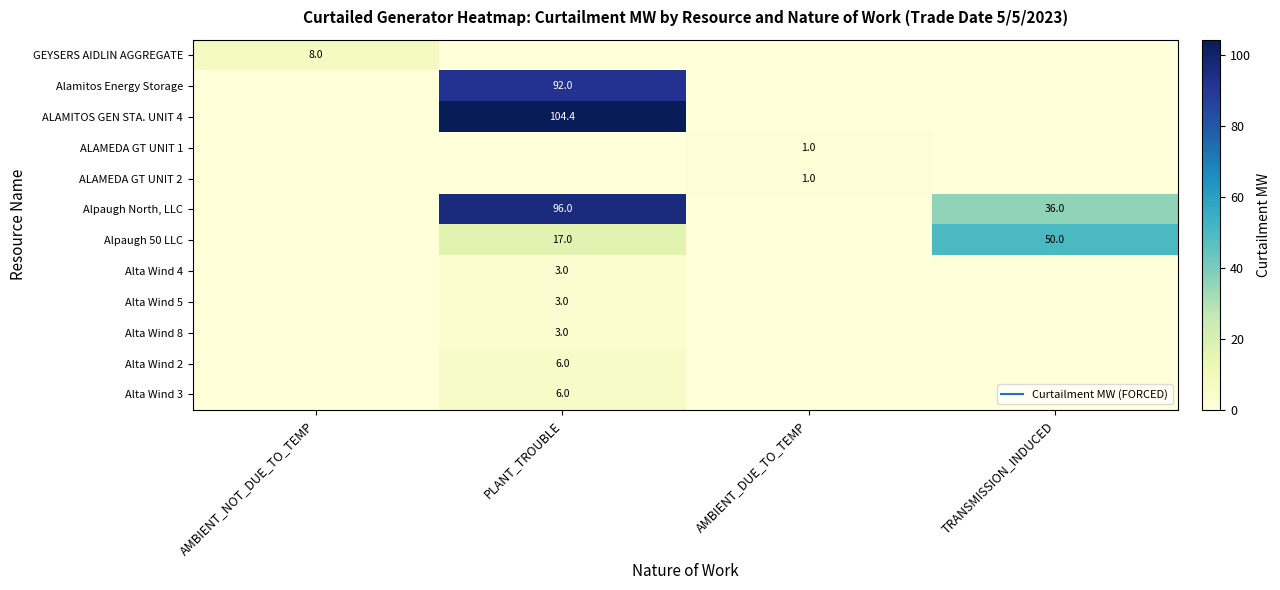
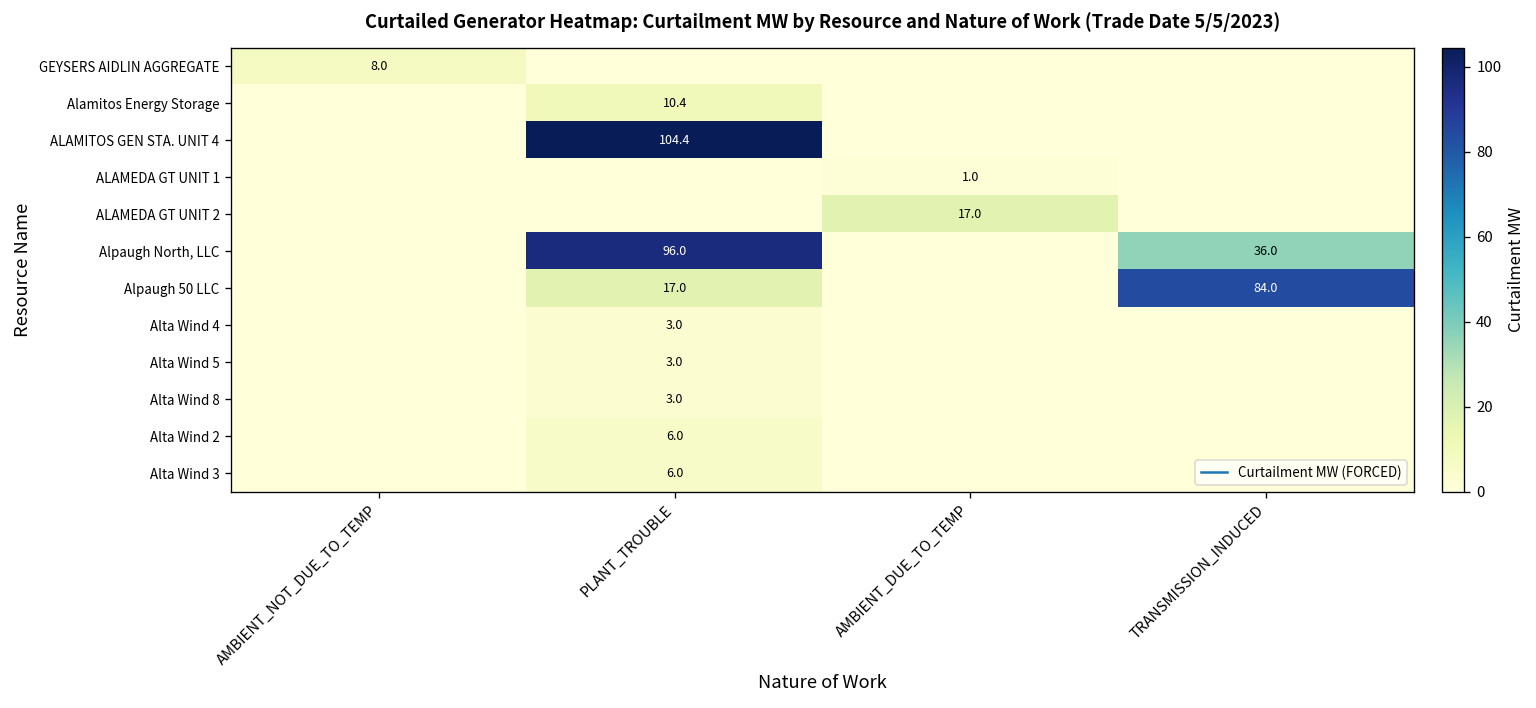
Alamitos Energy Storage, PLANT_TROUBLE: 92.0 -> 10.4
ALAMEDA GT UNIT 2, AMBIENT_DUE_TO_TEMP: 1.0 -> 17.0
Alpaugh 50 LLC, TRANSMISSION_INDUCED: 50.0 -> 84.0
